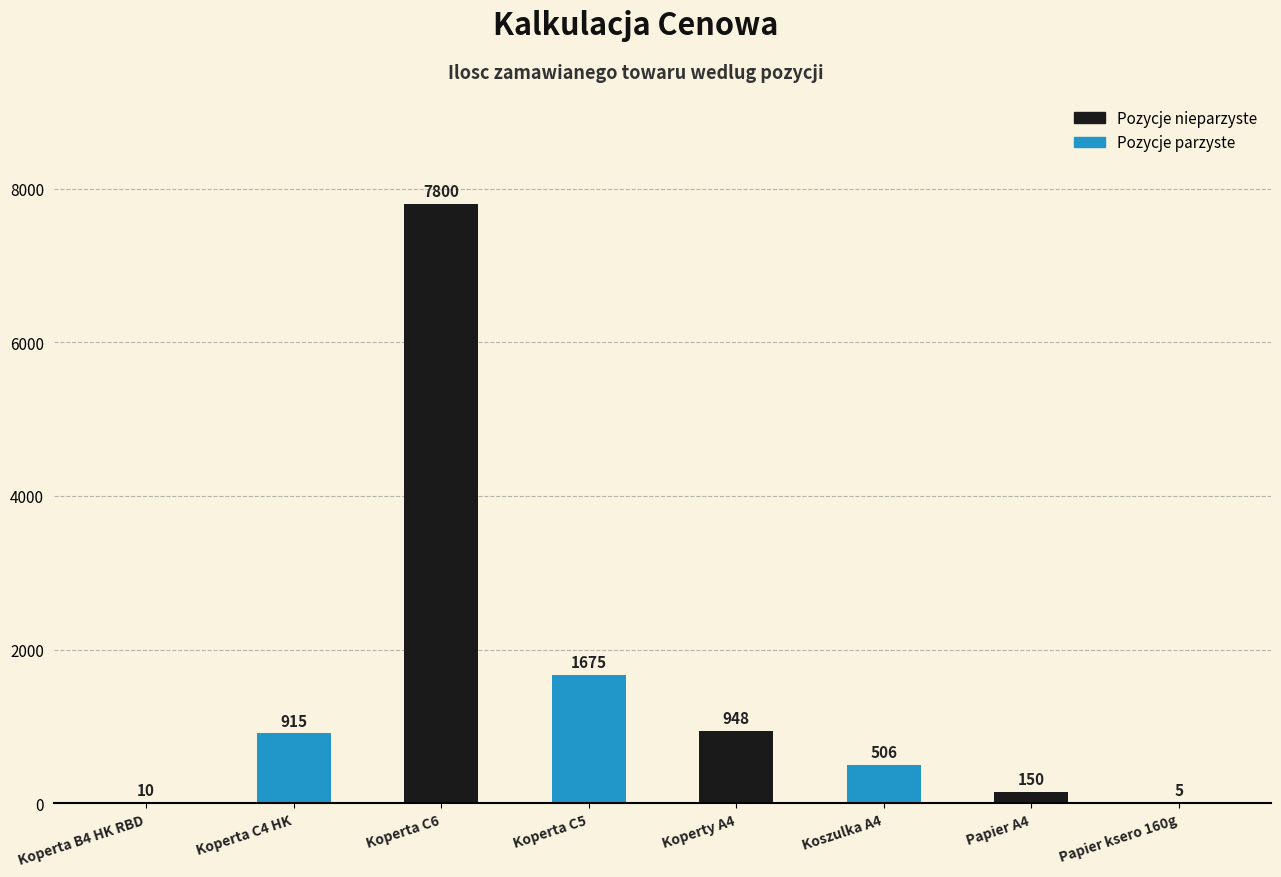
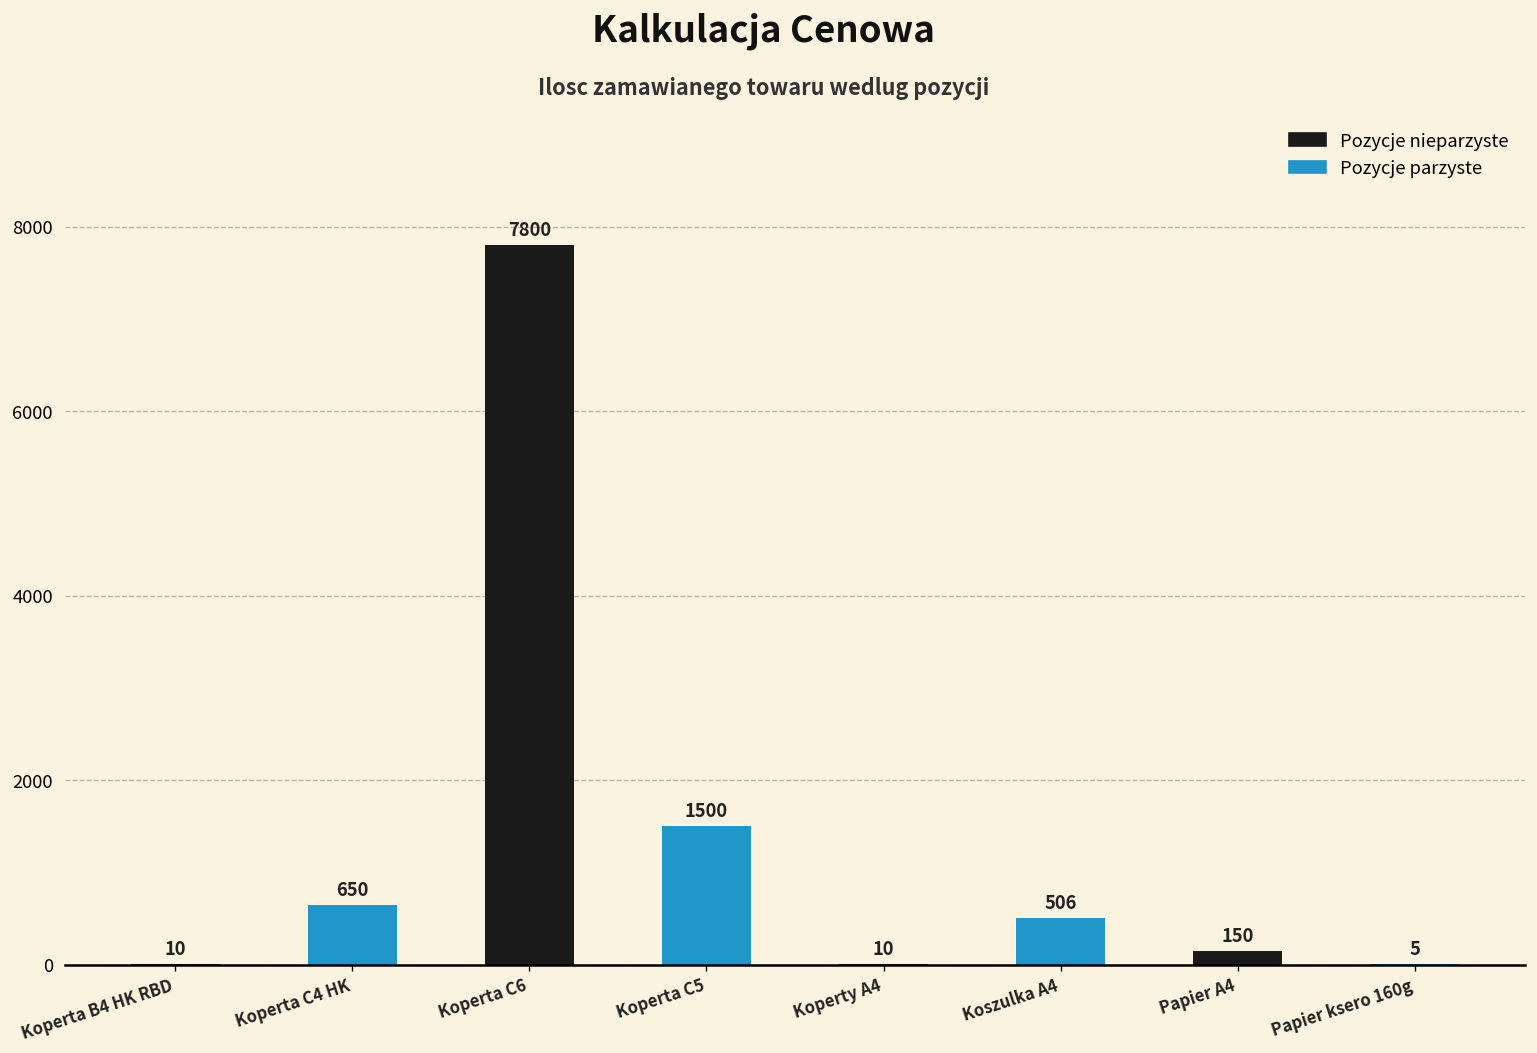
Koperta C4 HK: 915 -> 650
Koperta C5: 1675 -> 1500
Koperty A4: 948 -> 10
